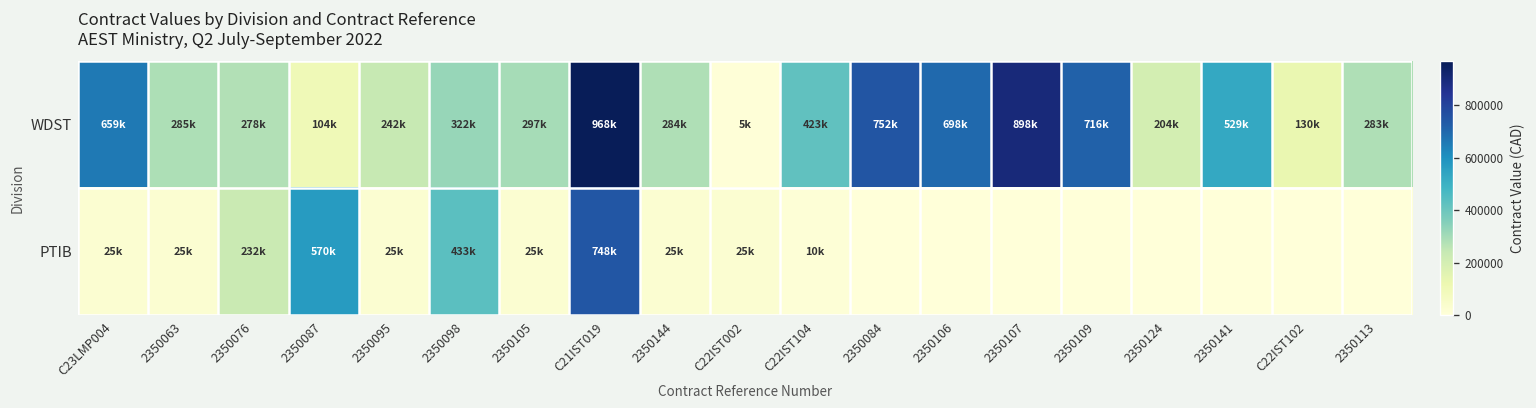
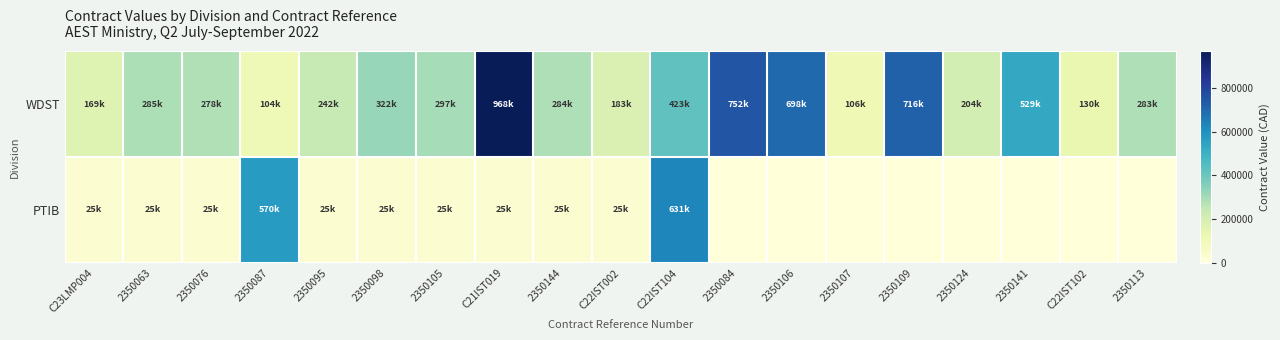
WDST, C23LMP004: 659k -> 169k
WDST, C22IST002: 5k -> 183k
WDST, 2350107: 898k -> 106k
PTIB, 2350076: 232k -> 25k
PTIB, 2350098: 433k -> 25k
PTIB, C21IST019: 748k -> 25k
PTIB, C22IST104: 10k -> 631k
